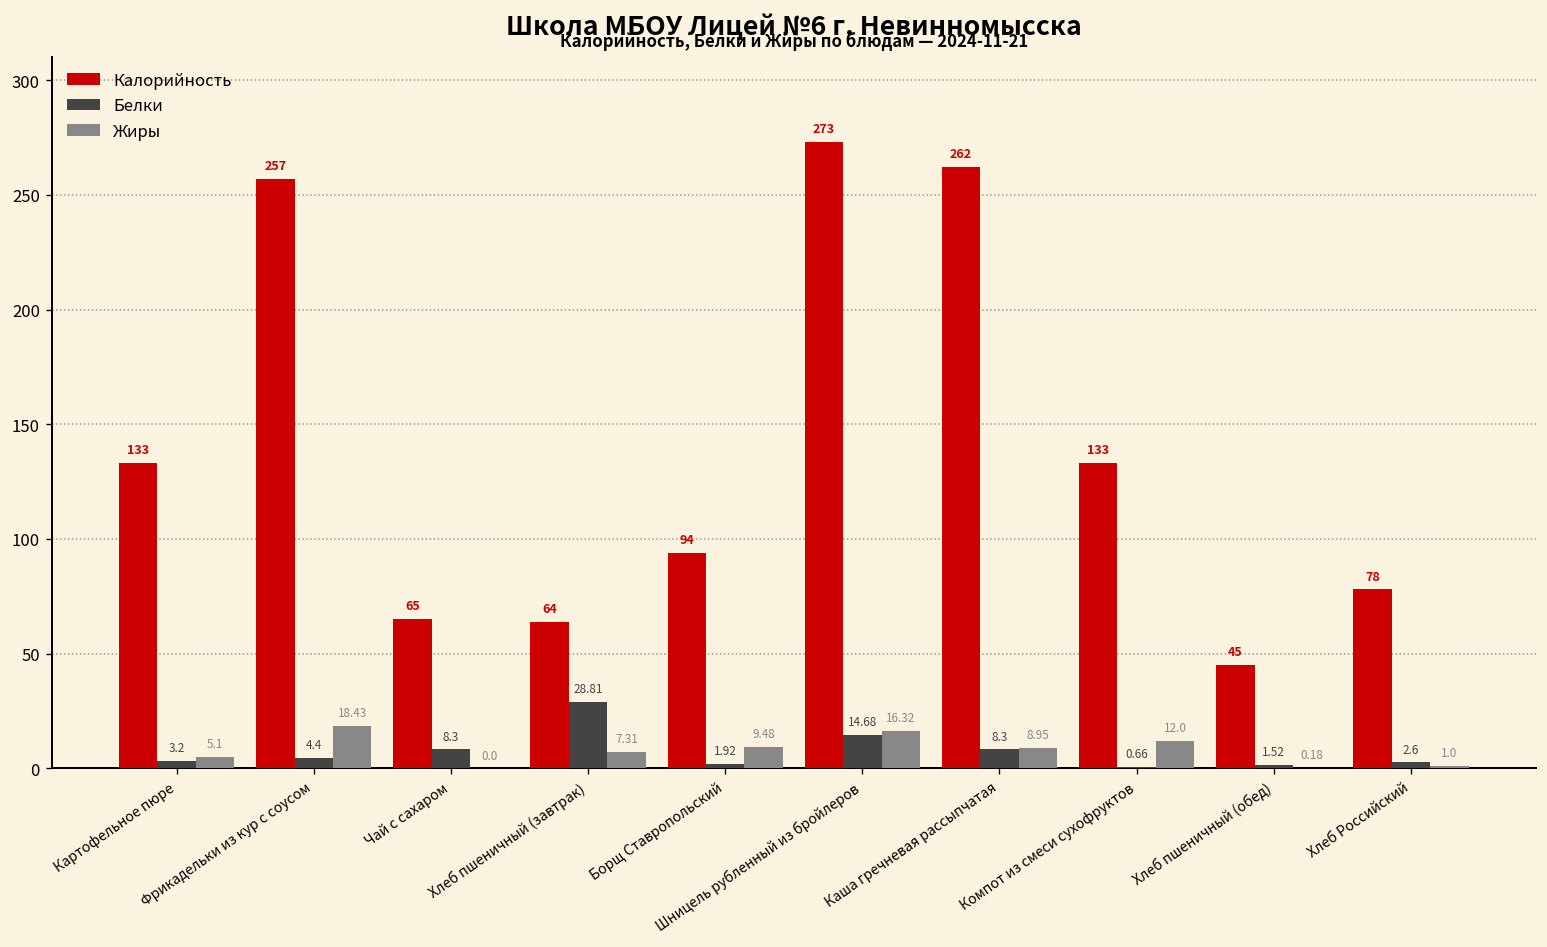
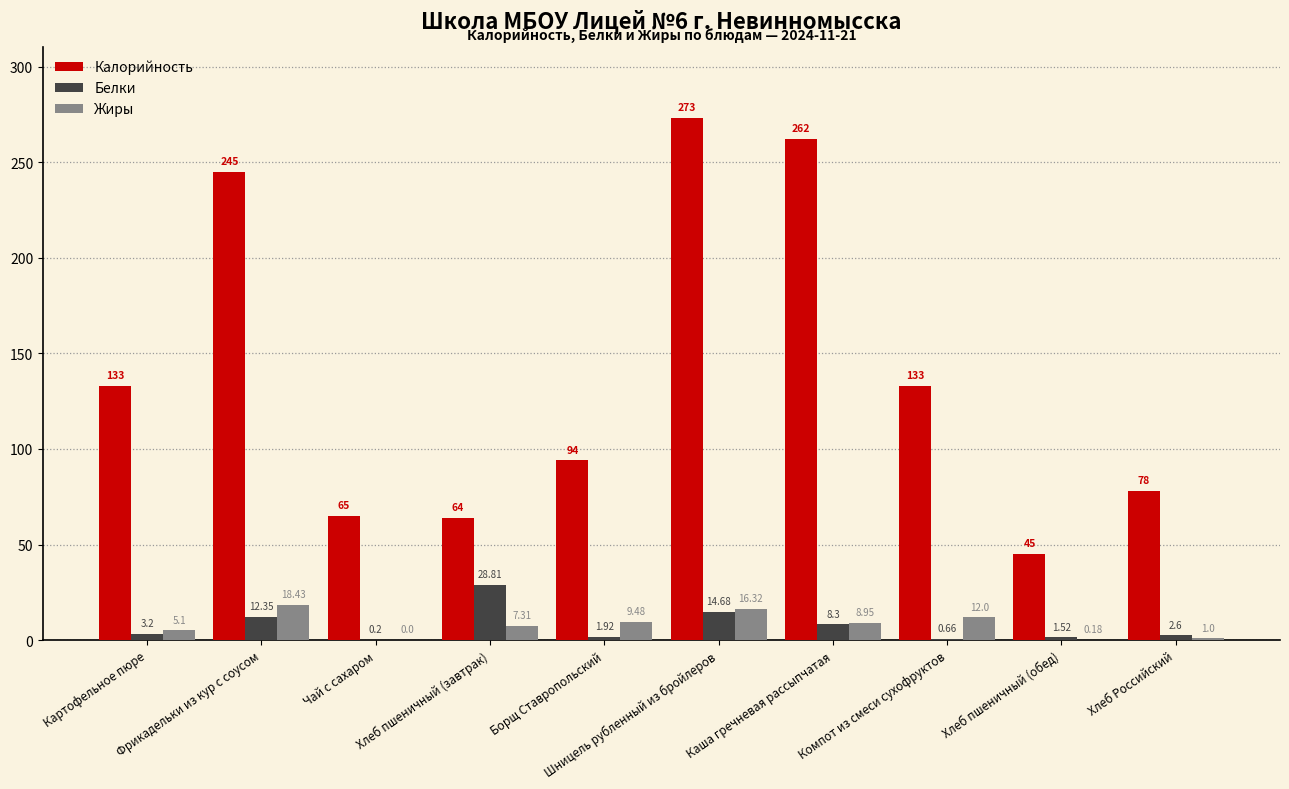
Калорийность, Фрикадельки из кур с соусом: 257 -> 245
Белки, Фрикадельки из кур с соусом: 4.4 -> 12.35
Белки, Чай с сахаром: 8.3 -> 0.2
